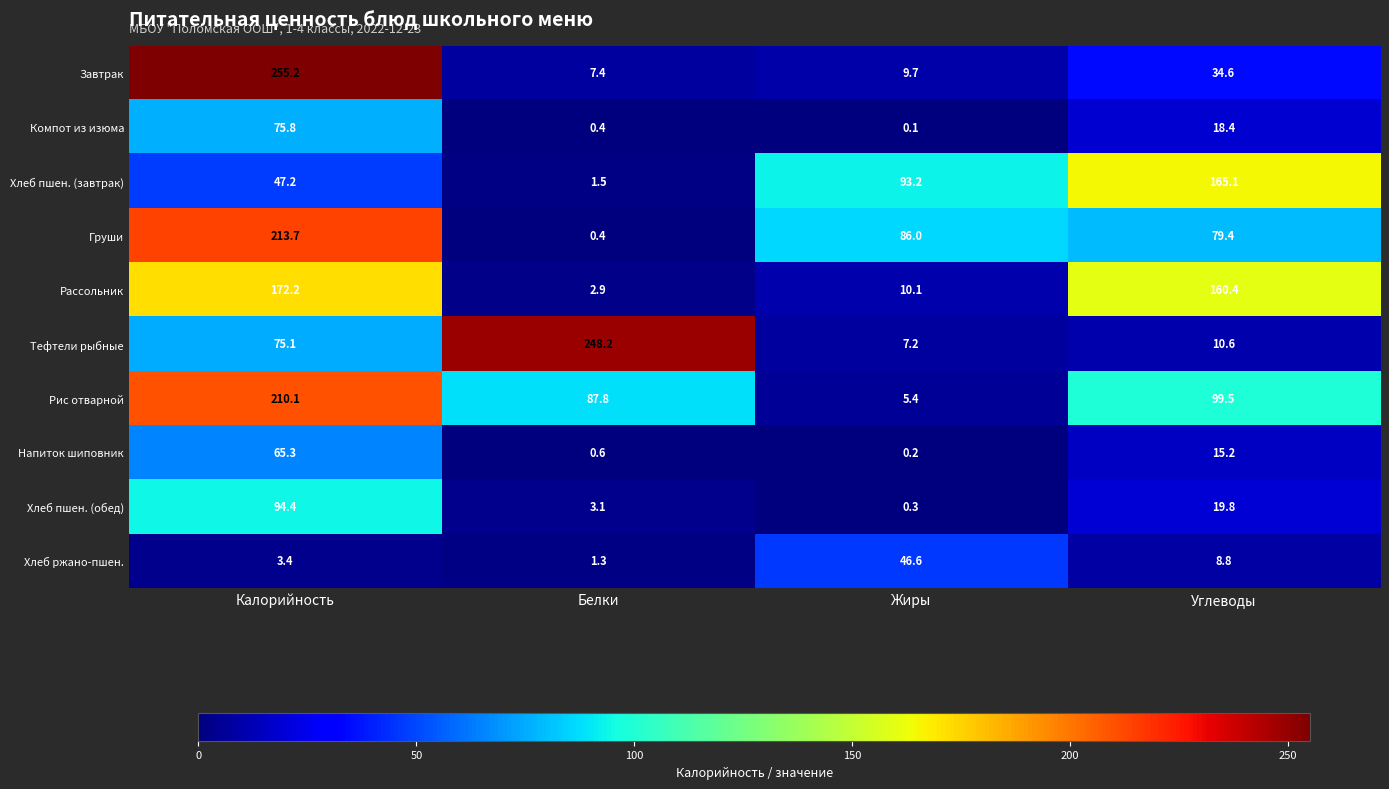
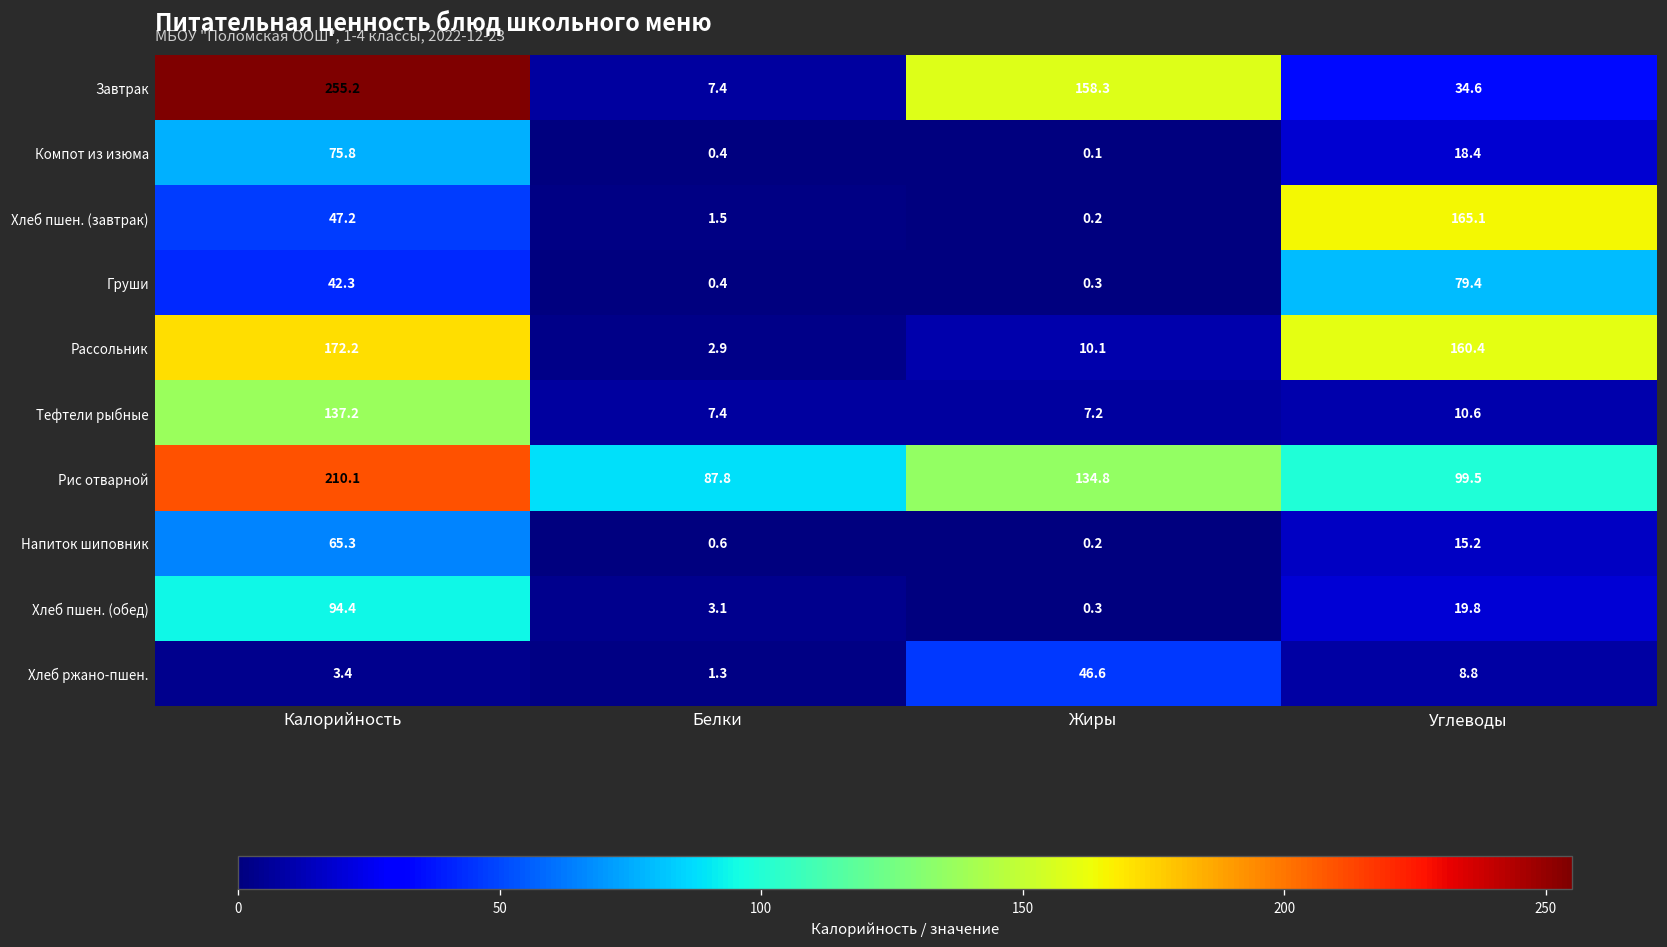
Завтрак, Жиры: 9.7 -> 158.3
Хлеб пшен. (завтрак), Жиры: 93.2 -> 0.2
Груши, Калорийность: 213.7 -> 42.3
Груши, Жиры: 86.0 -> 0.3
Тефтели рыбные, Калорийность: 75.1 -> 137.2
Тефтели рыбные, Белки: 248.2 -> 7.4
Рис отварной, Жиры: 5.4 -> 134.8
